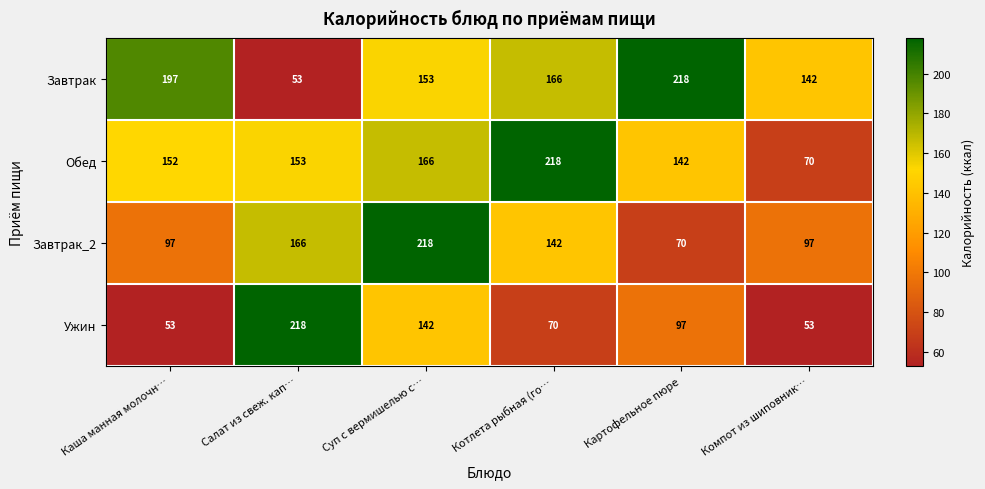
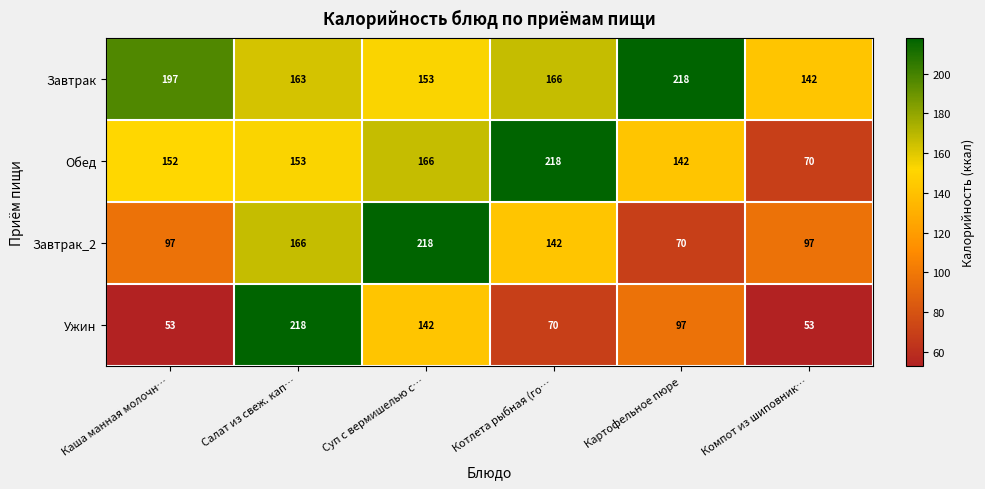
Завтрак, Салат из свеж. кап…: 53 -> 163
